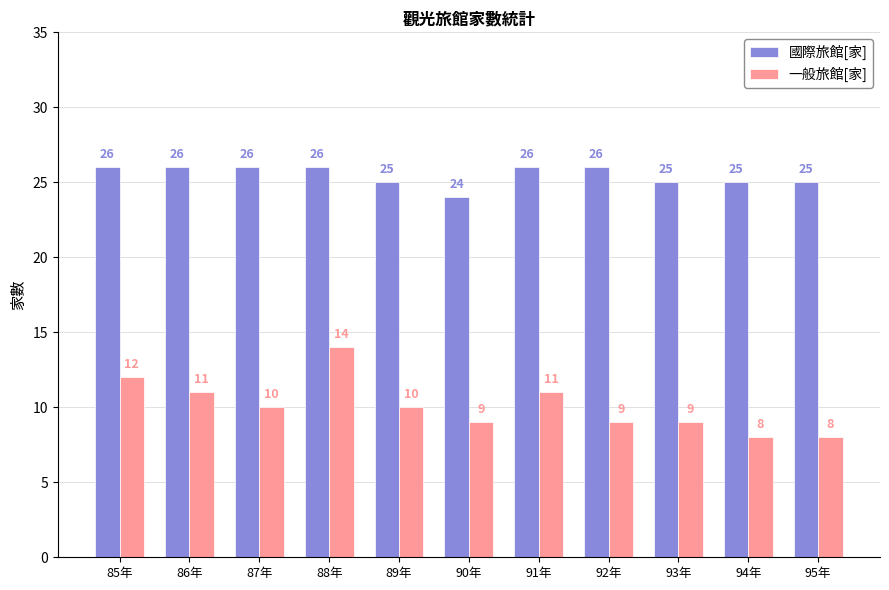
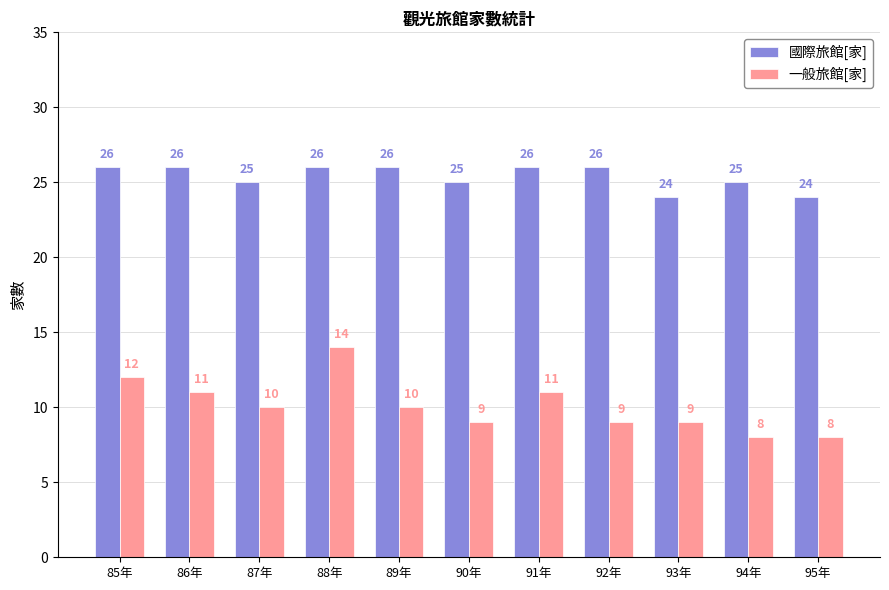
國際旅館[家], 87年: 26 -> 25
國際旅館[家], 89年: 25 -> 26
國際旅館[家], 90年: 24 -> 25
國際旅館[家], 93年: 25 -> 24
國際旅館[家], 95年: 25 -> 24
